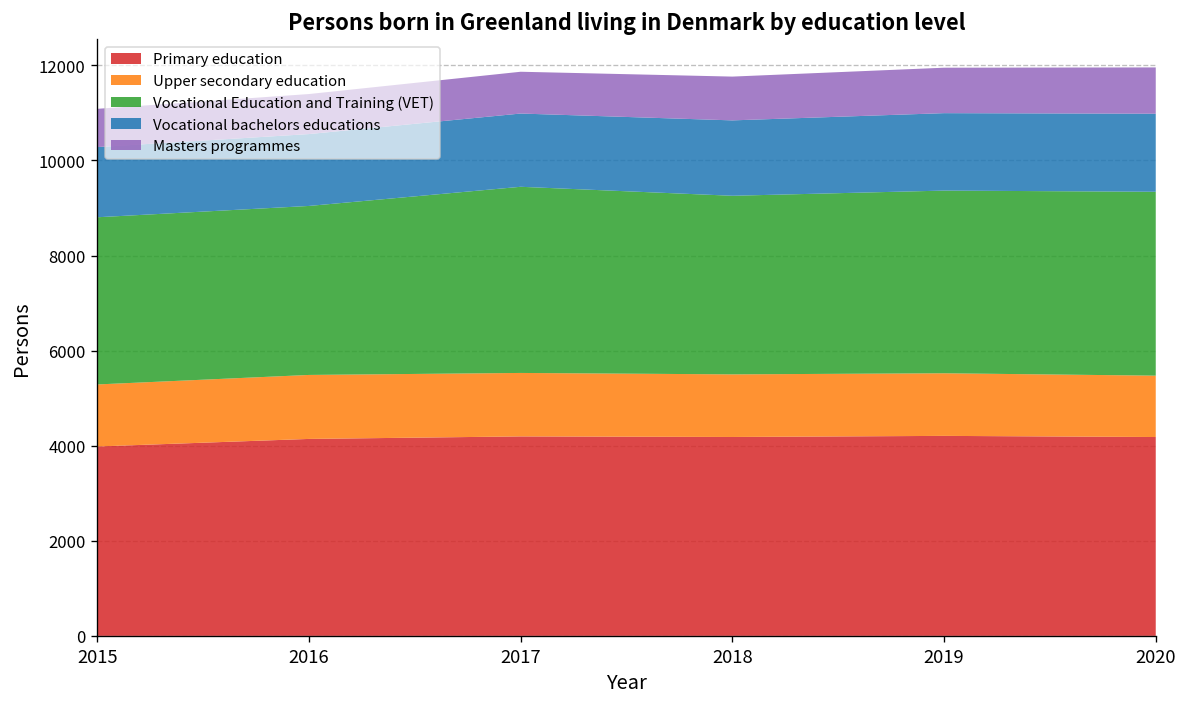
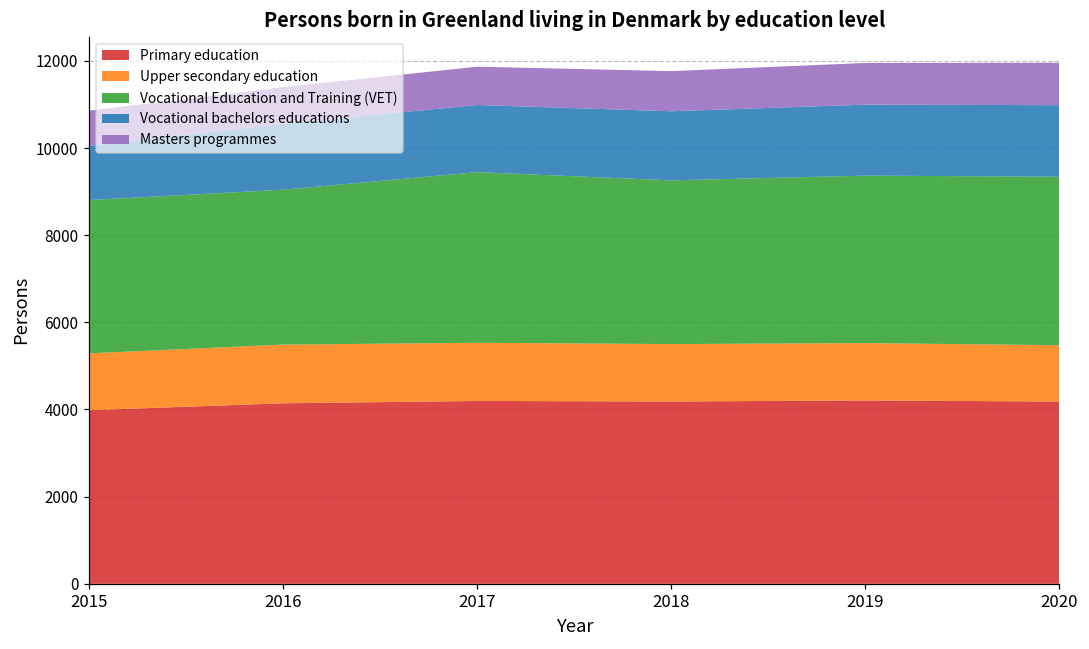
Vocational bachelors educations, 2015: 1500 -> 1200
